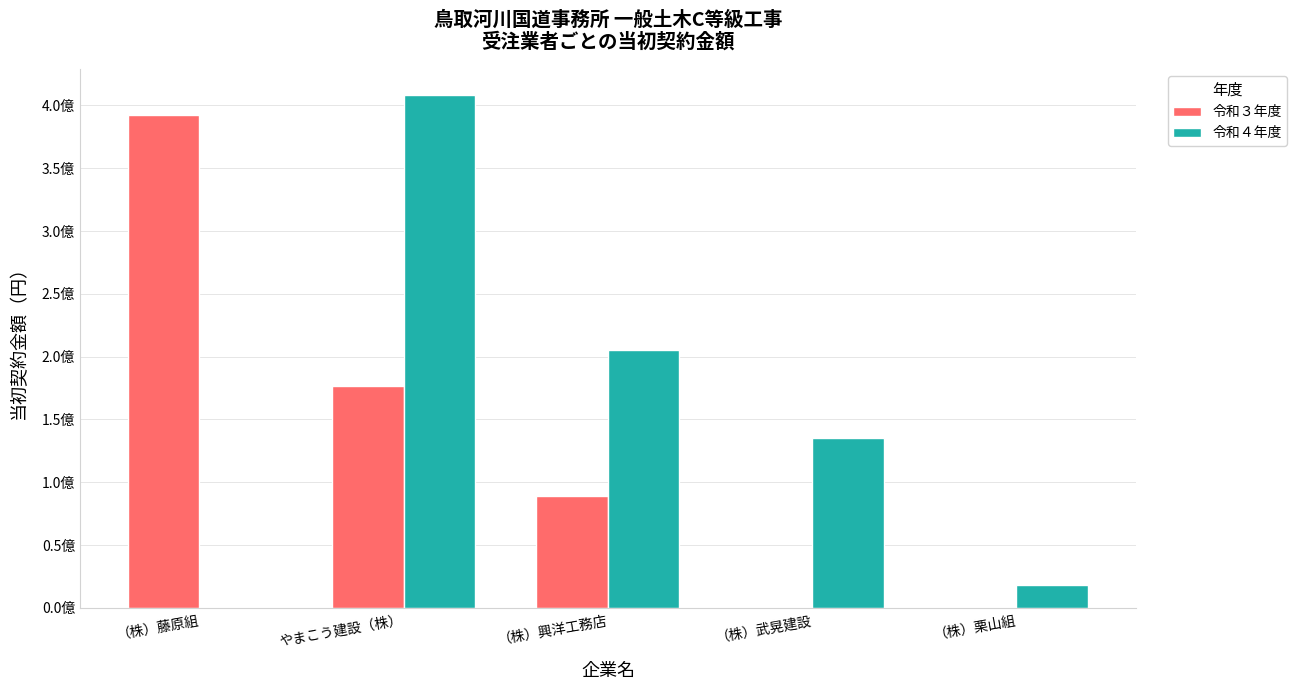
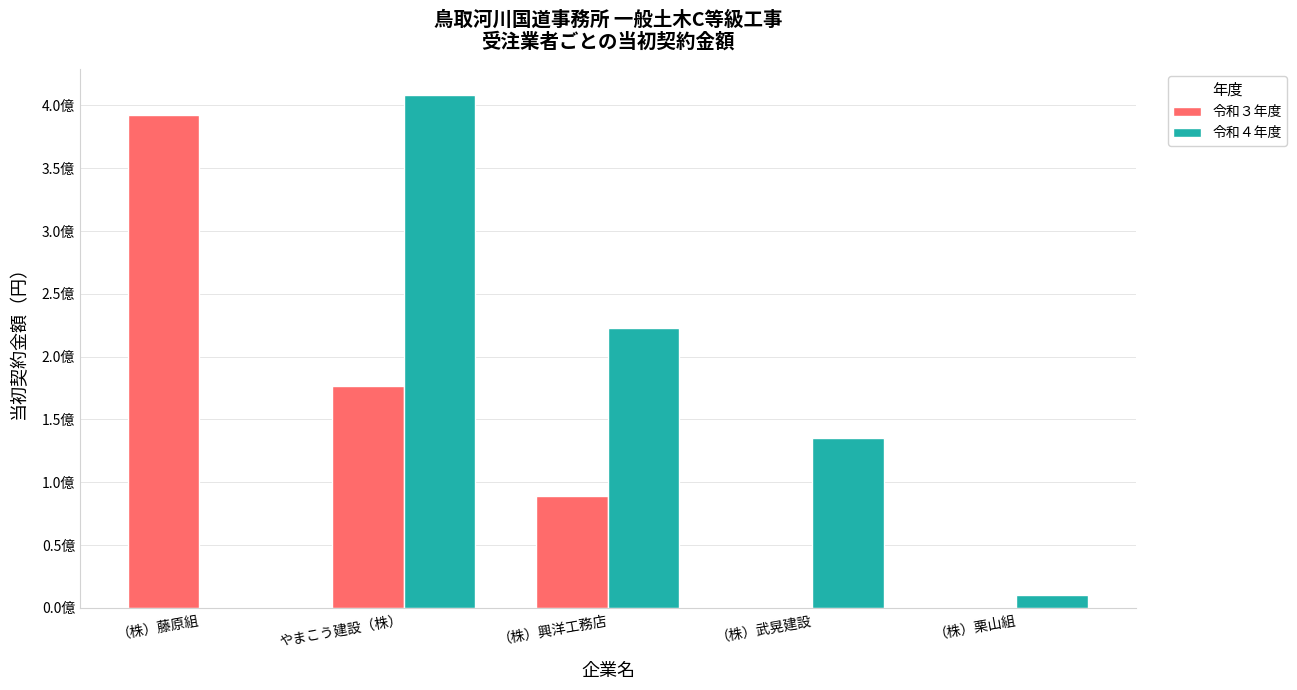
令和４年度, （株）興洋工務店: 2.05億 -> 2.23億
令和４年度, （株）栗山組: 0.18億 -> 0.10億
